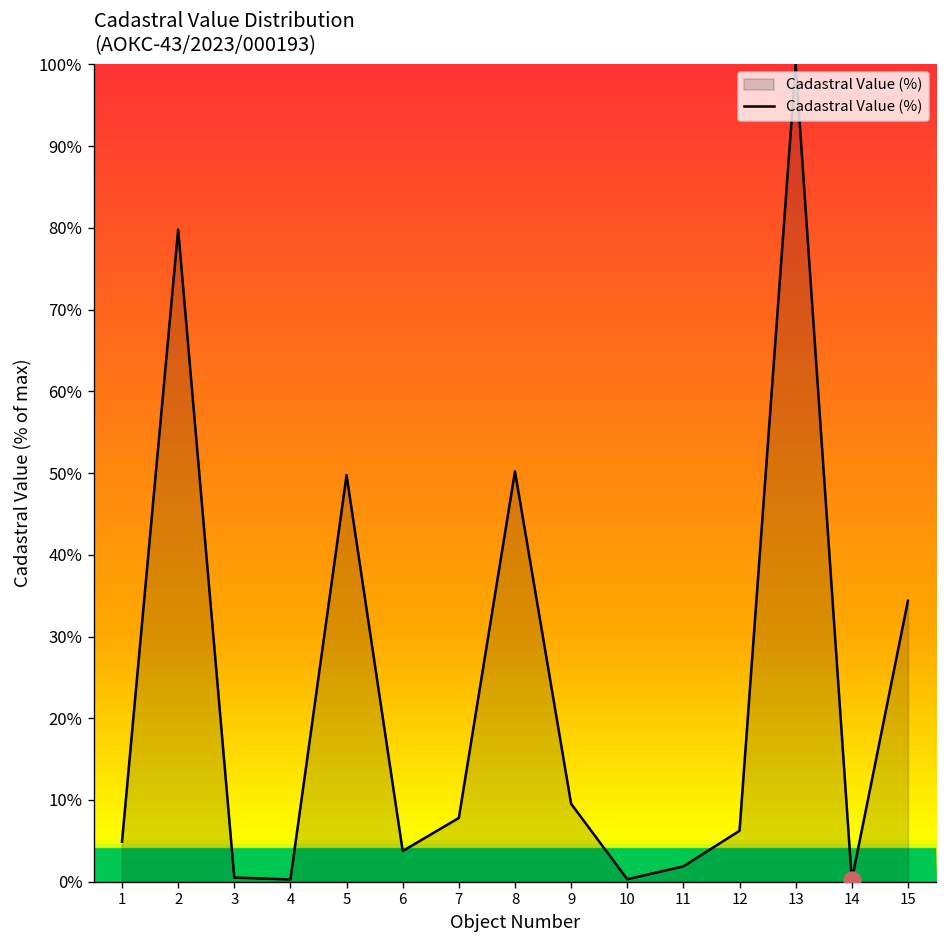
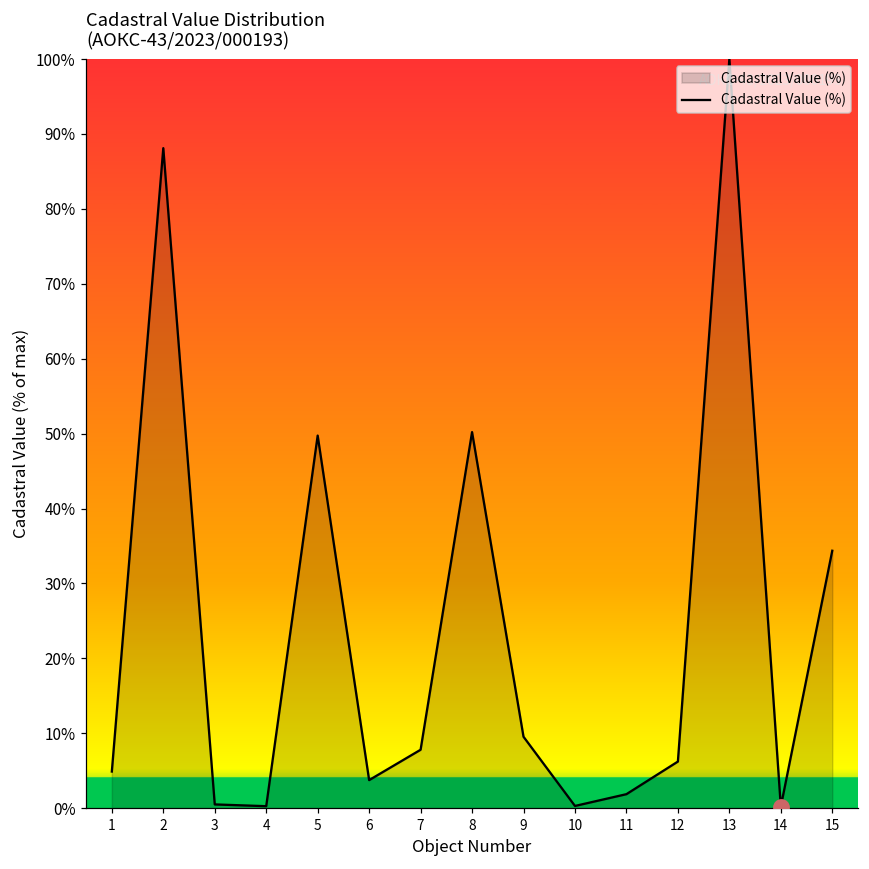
Cadastral Value (%), 2: 80% -> 88%
